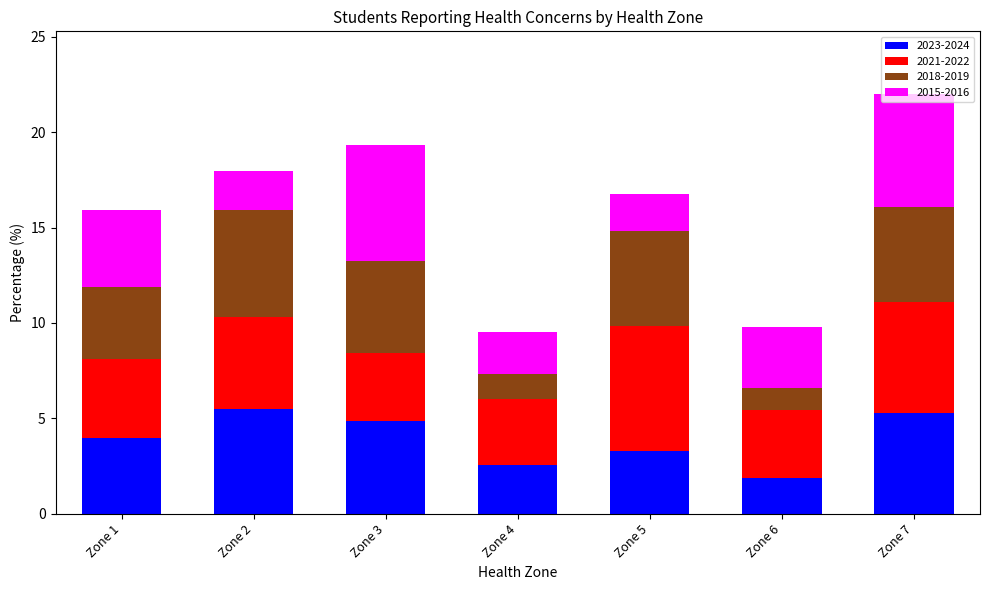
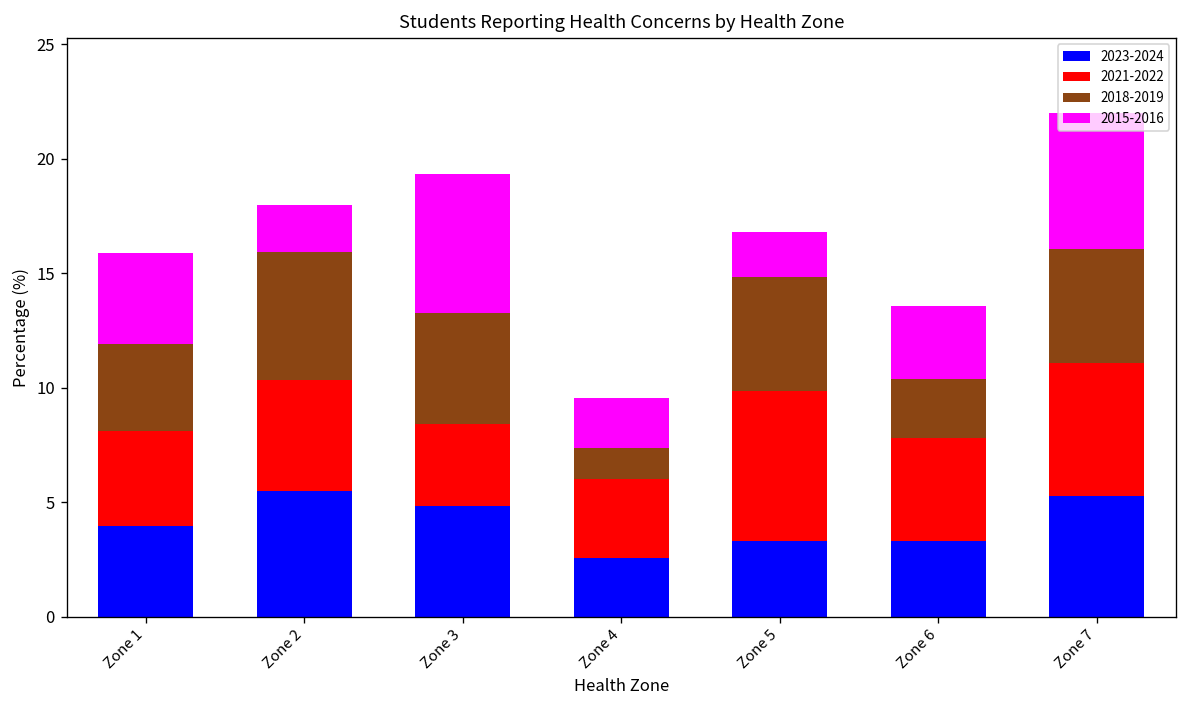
2023-2024, Zone 6: 1.9 -> 3.3
2021-2022, Zone 6: 3.6 -> 4.5
2018-2019, Zone 6: 1.2 -> 2.6
